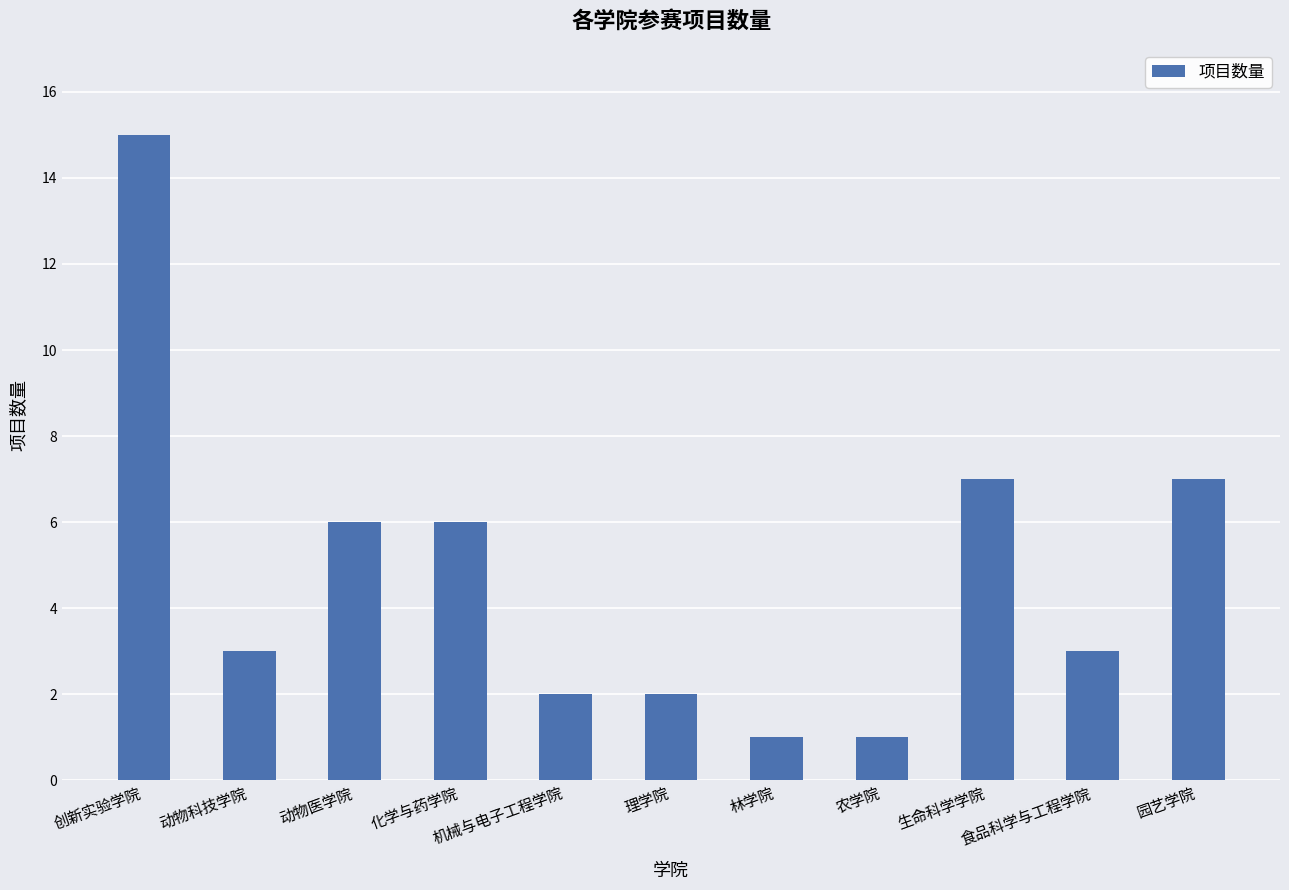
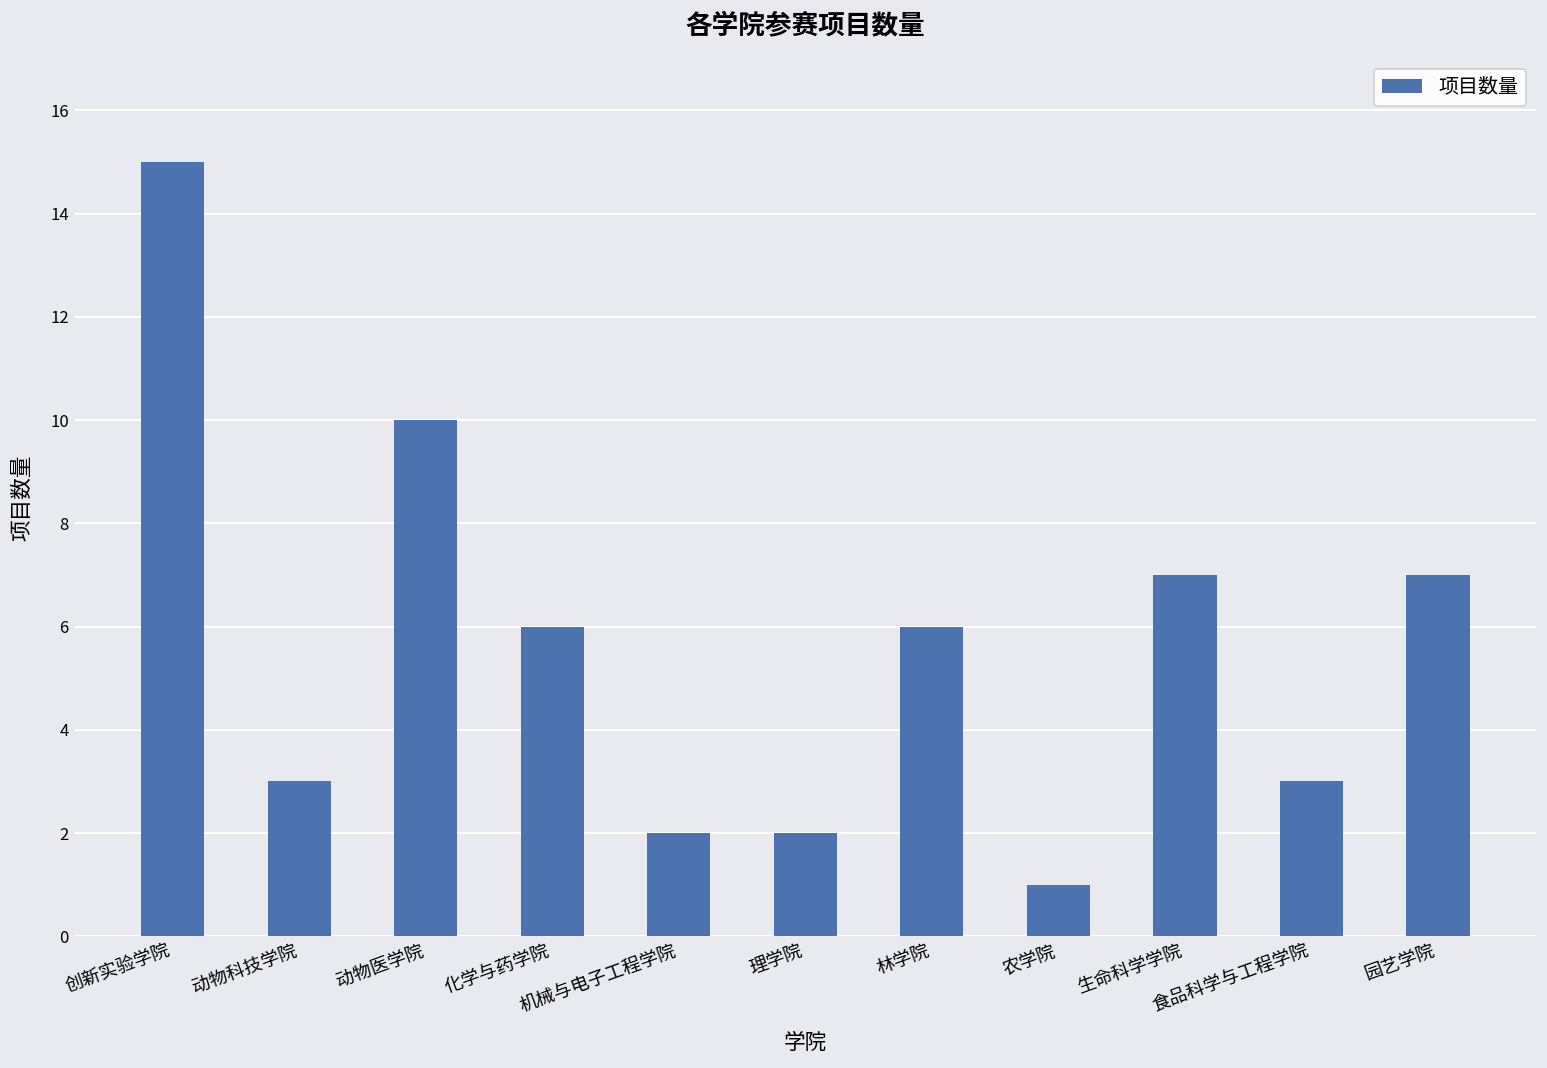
动物医学院: 6 -> 10
林学院: 1 -> 6
